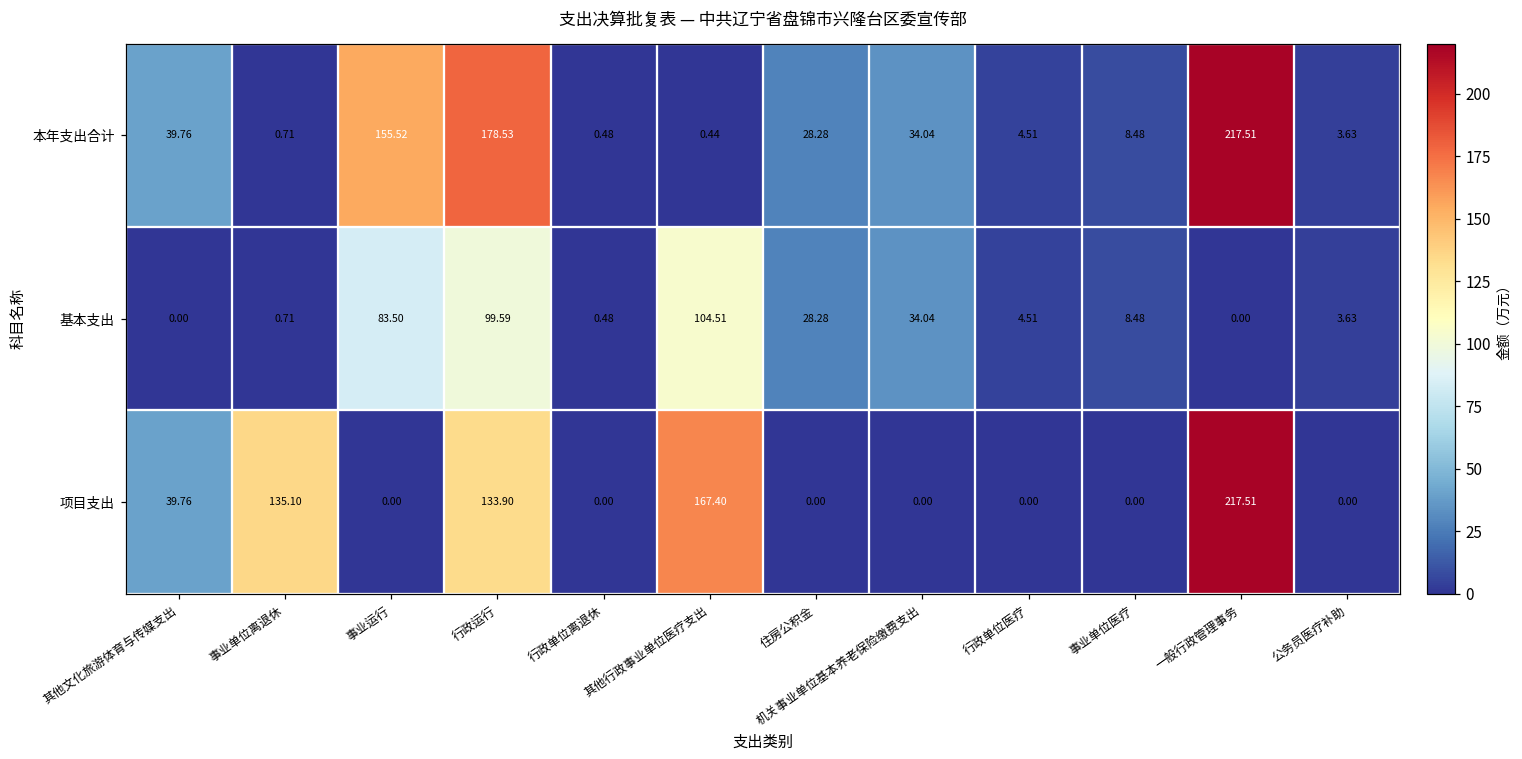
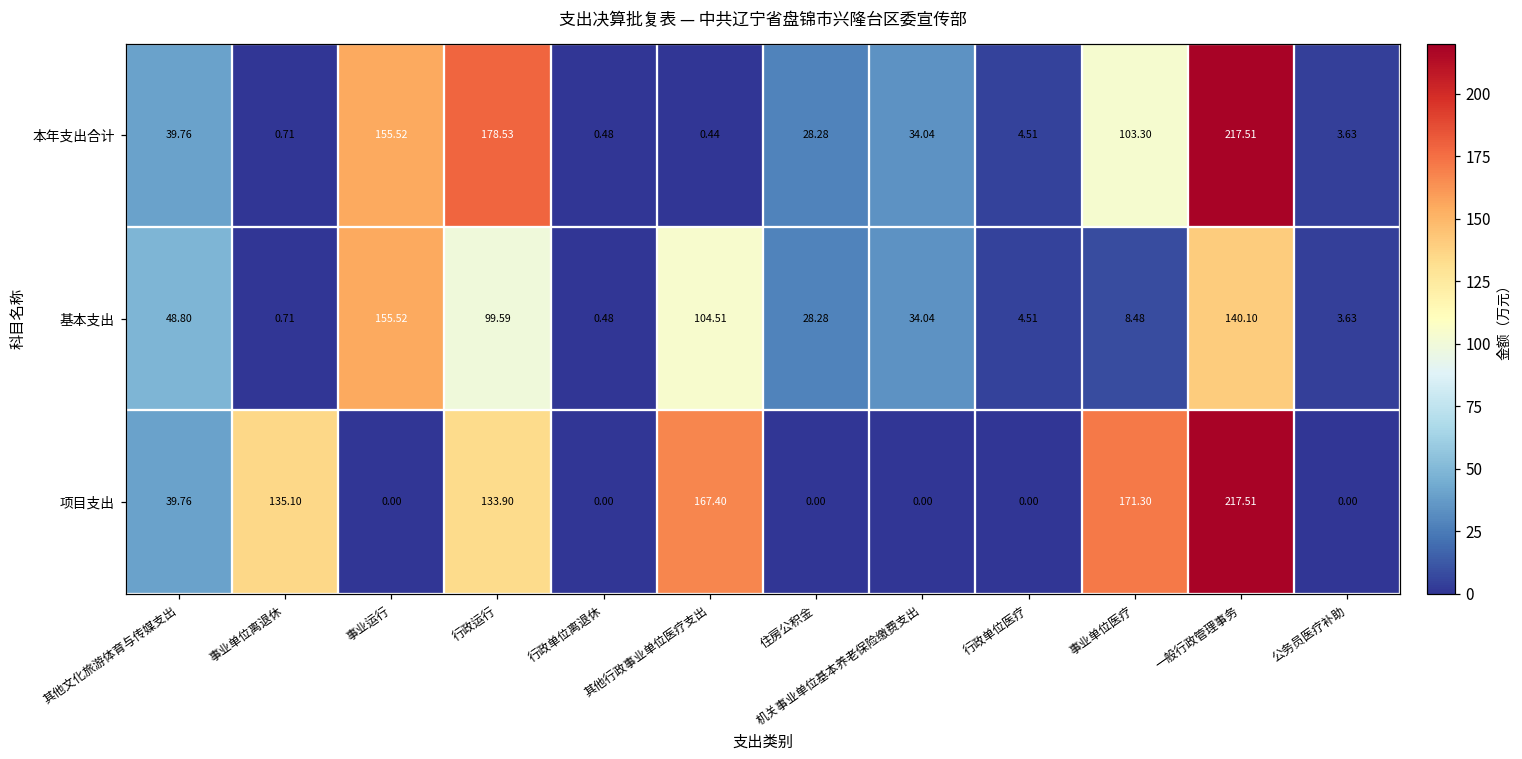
本年支出合计, 事业单位医疗: 8.48 -> 103.30
基本支出, 其他文化旅游体育与传媒支出: 0.00 -> 48.80
基本支出, 事业运行: 83.50 -> 155.52
基本支出, 一般行政管理事务: 0.00 -> 140.10
项目支出, 事业单位医疗: 0.00 -> 171.30
